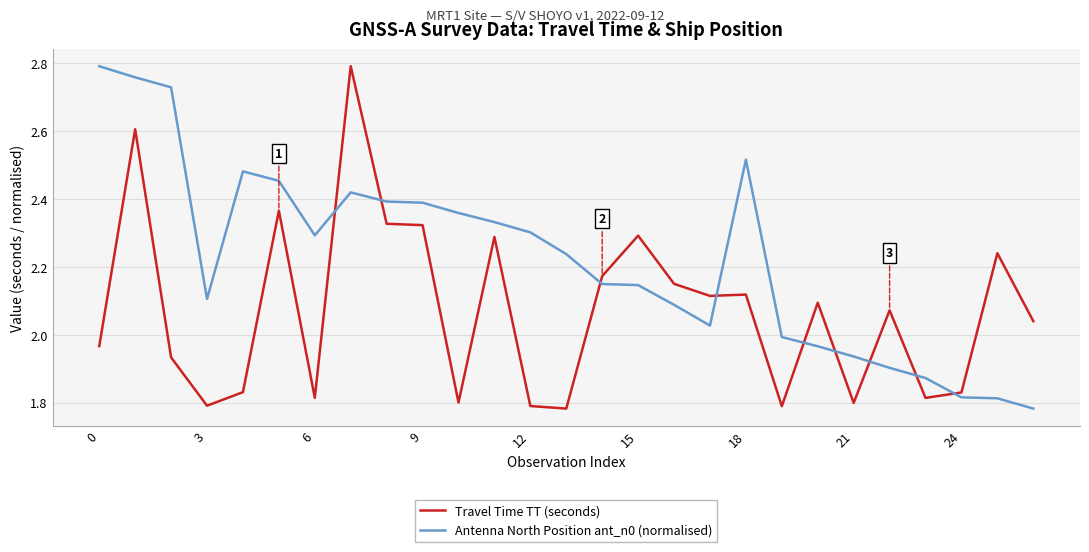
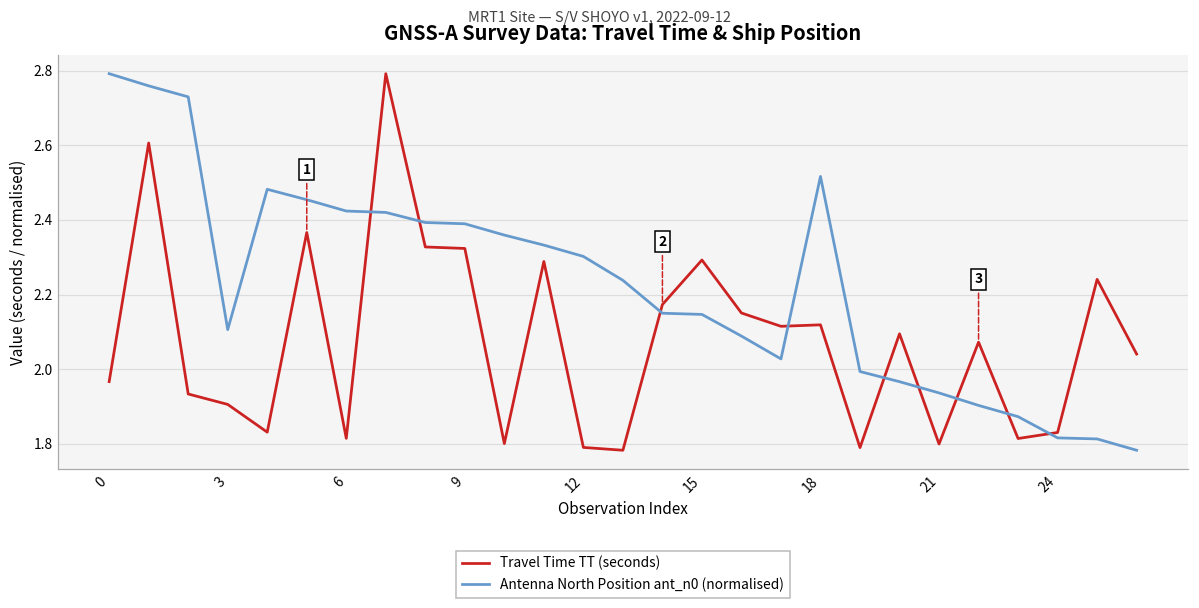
Travel Time TT (seconds), 3: 1.79 -> 1.91
Antenna North Position ant_n0 (normalised), 6: 2.29 -> 2.42
